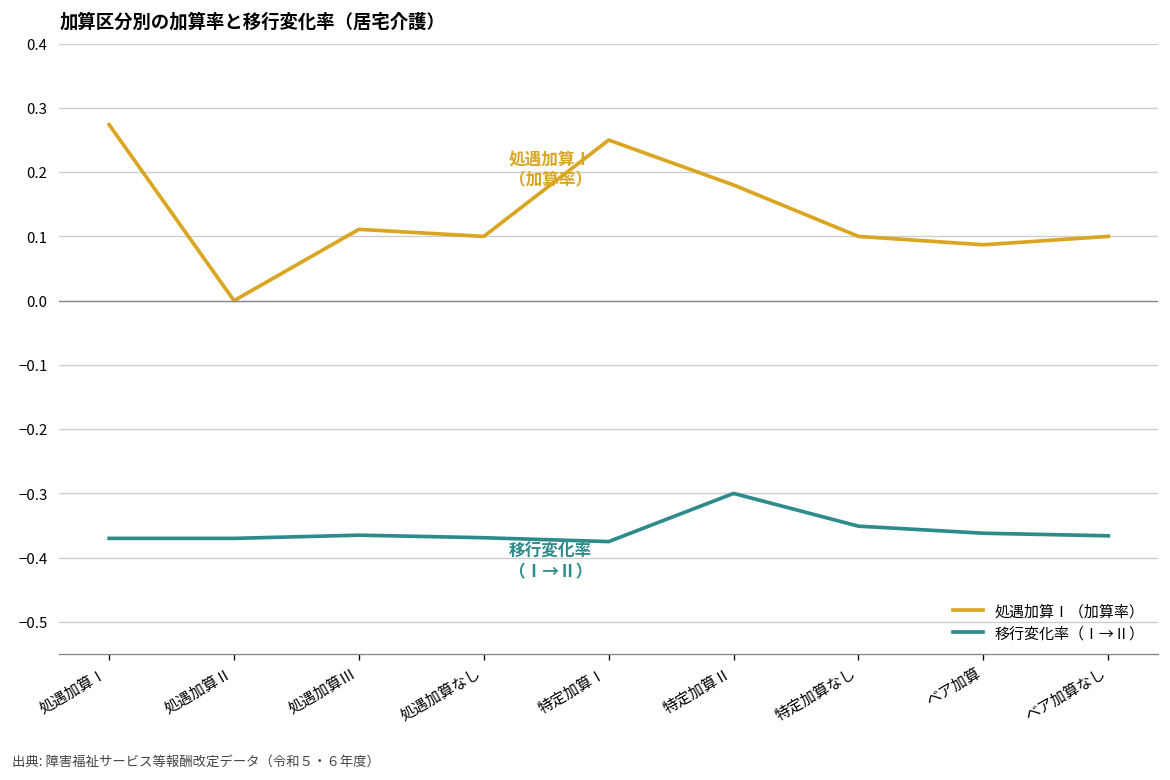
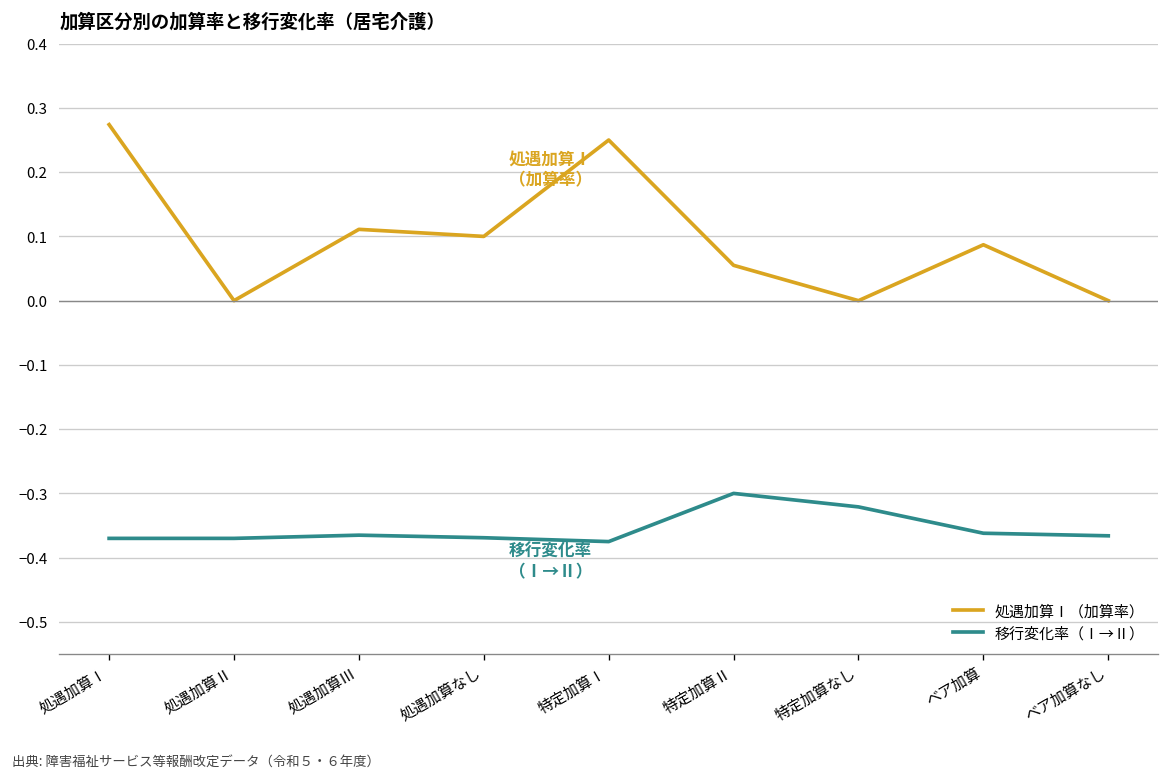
処遇加算Ⅰ（加算率）, 特定加算Ⅱ: 0.18 -> 0.06
処遇加算Ⅰ（加算率）, 特定加算なし: 0.1 -> 0.0
移行変化率（Ⅰ→Ⅱ）, 特定加算なし: -0.35 -> -0.32
処遇加算Ⅰ（加算率）, ベア加算なし: 0.1 -> 0.0
